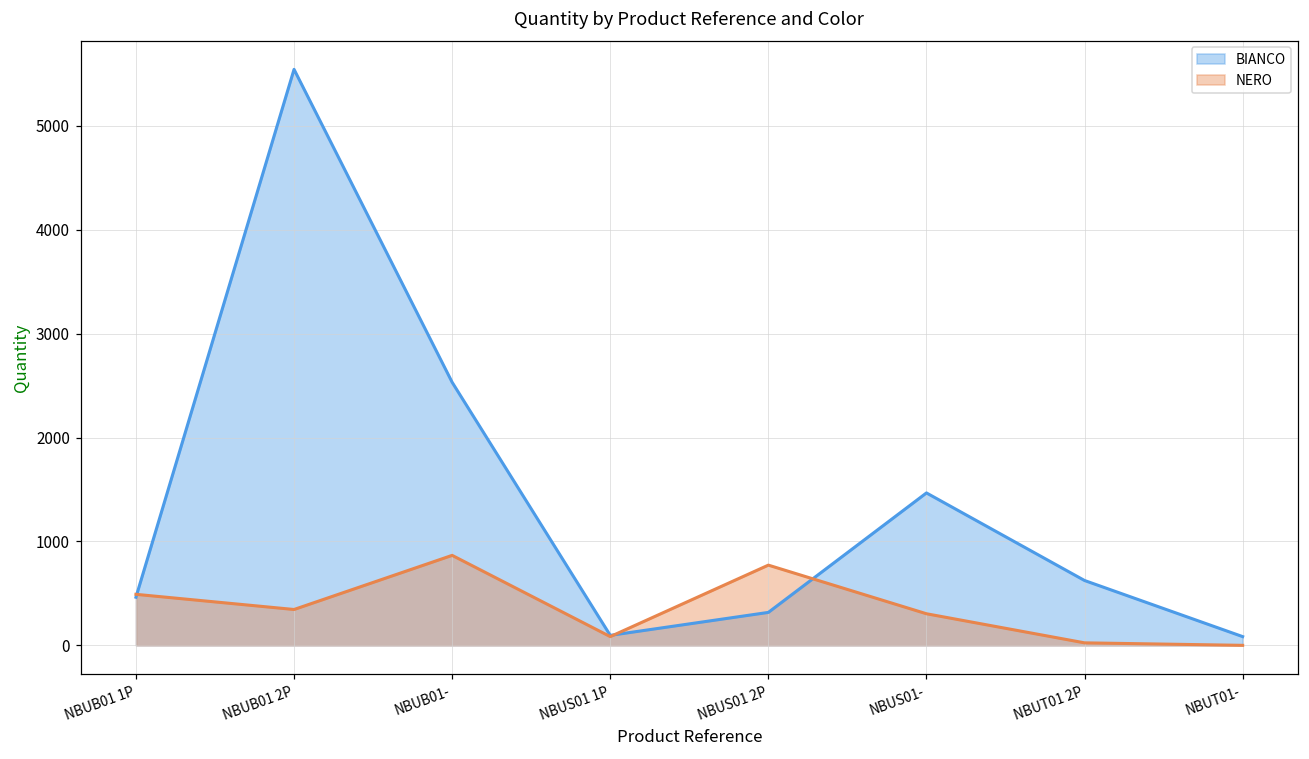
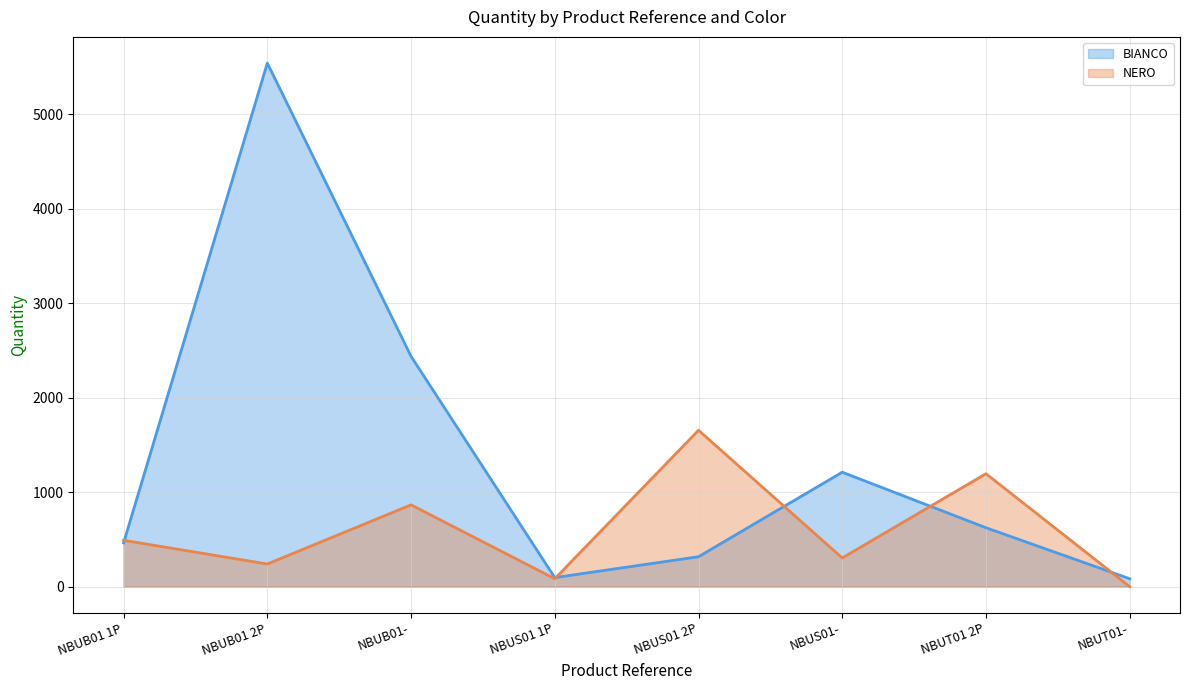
NERO, NBUB01 2P: 300 -> 200
BIANCO, NBUB01-: 2500 -> 2400
NERO, NBUS01 2P: 800 -> 1700
BIANCO, NBUS01-: 1500 -> 1200
NERO, NBUT01 2P: 0 -> 1200
